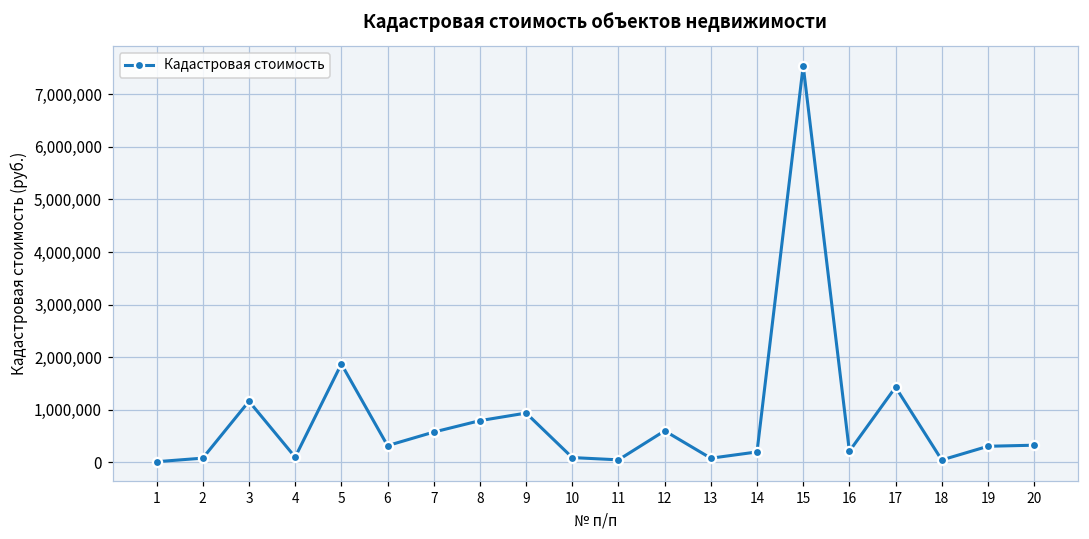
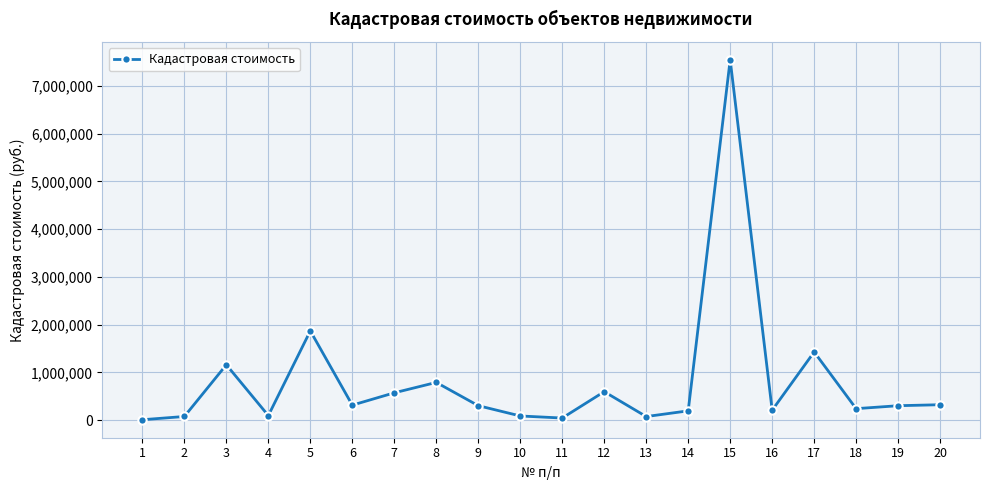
9: 900,000 -> 300,000
18: 0 -> 200,000
